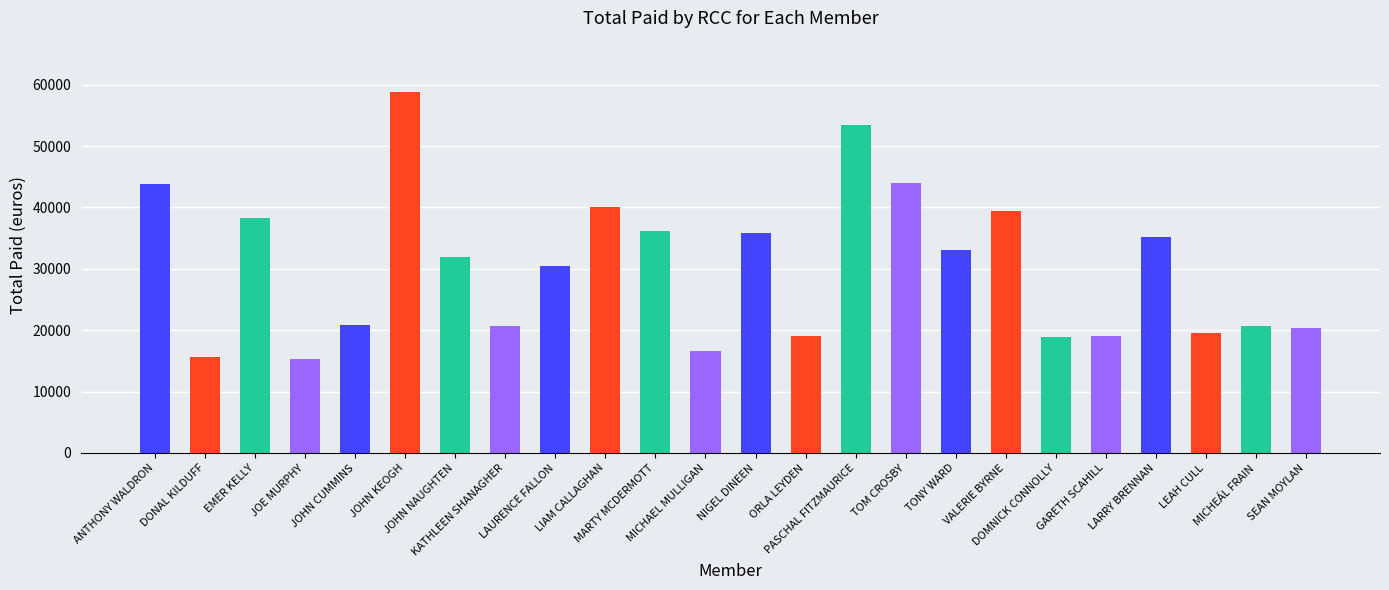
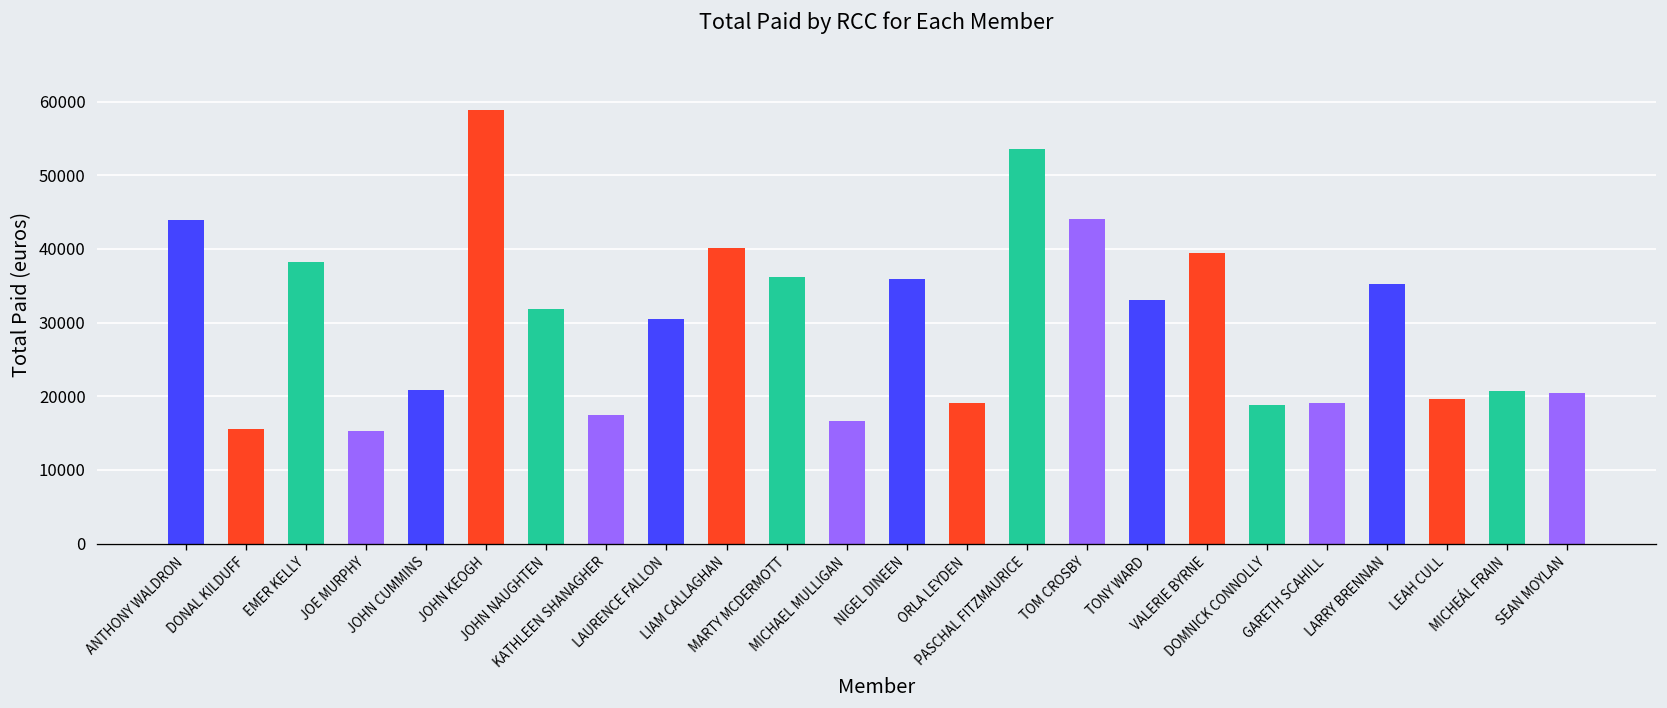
KATHLEEN SHANAGHER: 21000 -> 18000
